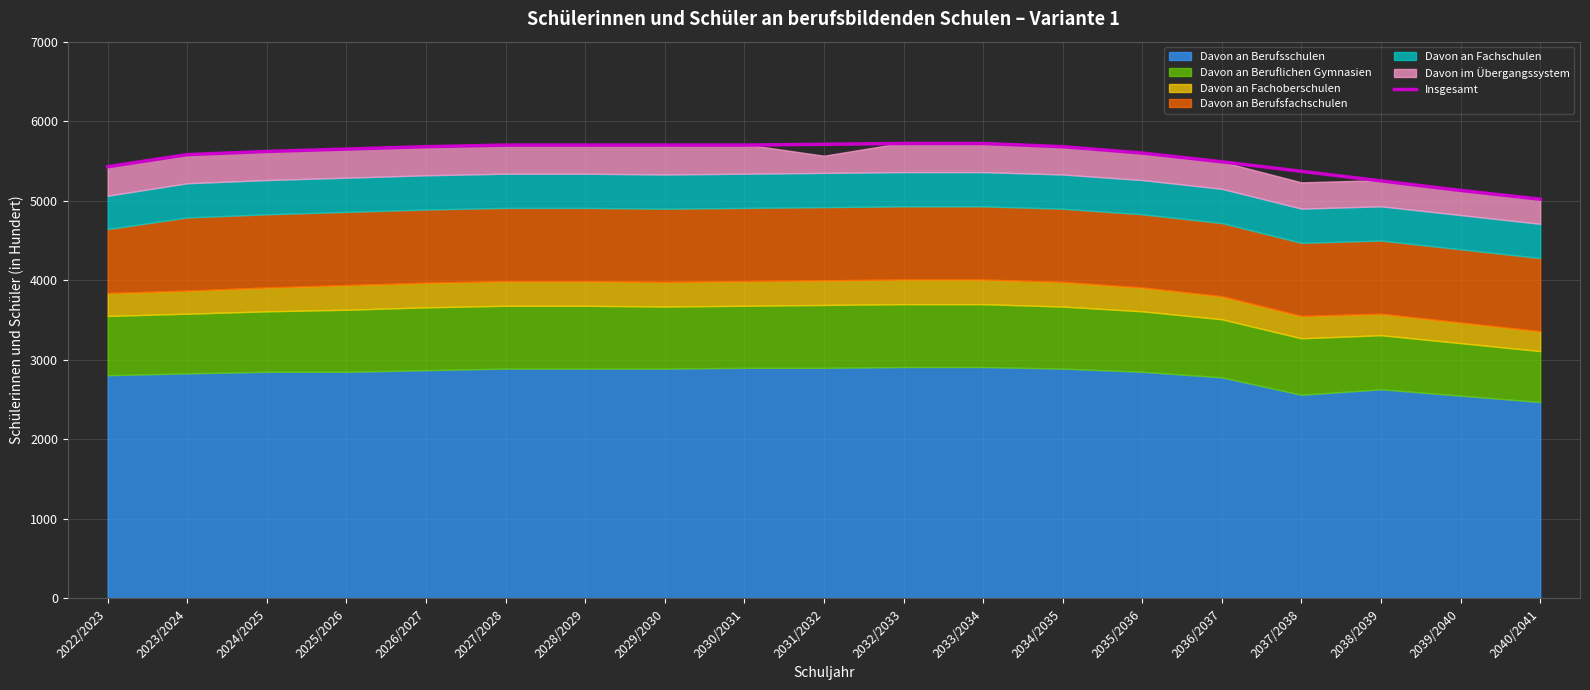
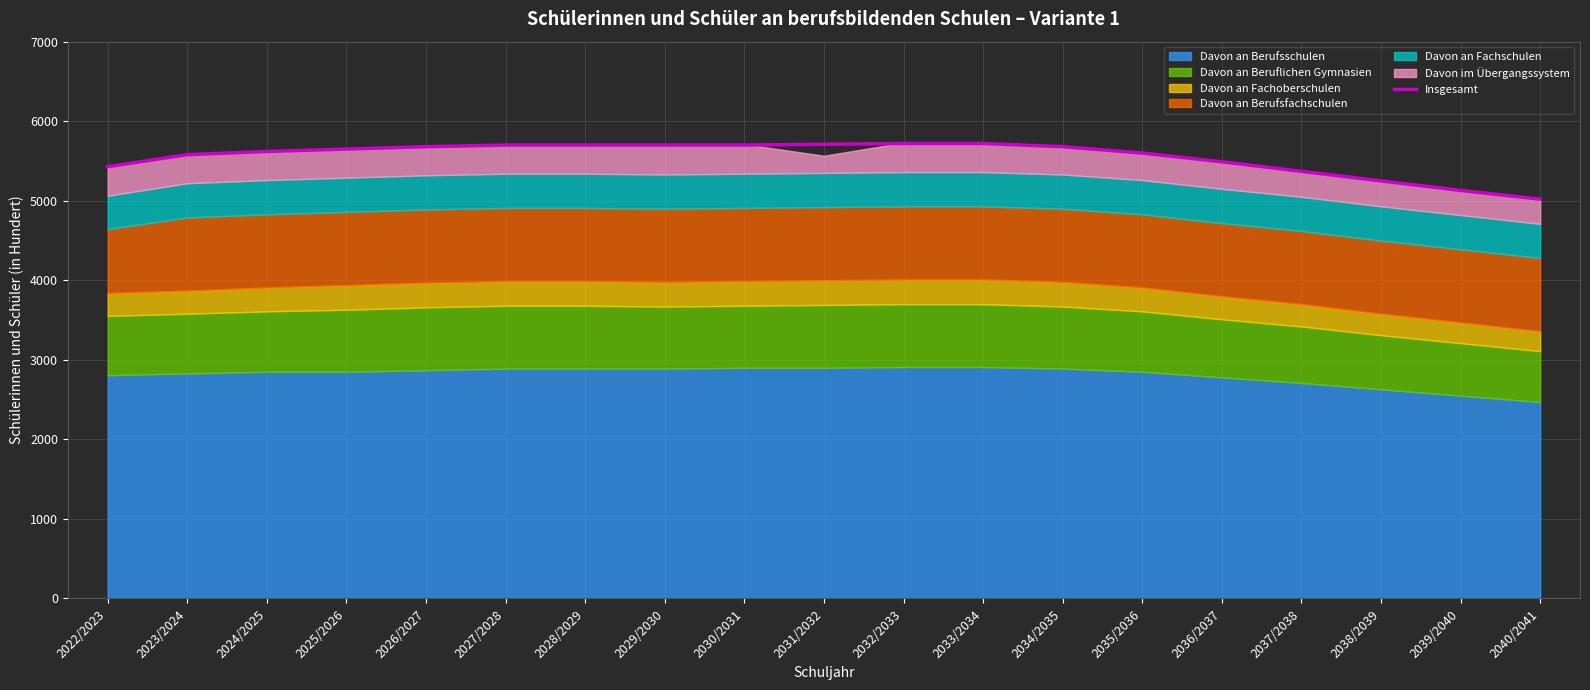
Davon an Berufsschulen, 2037/2038: 2600 -> 2700
